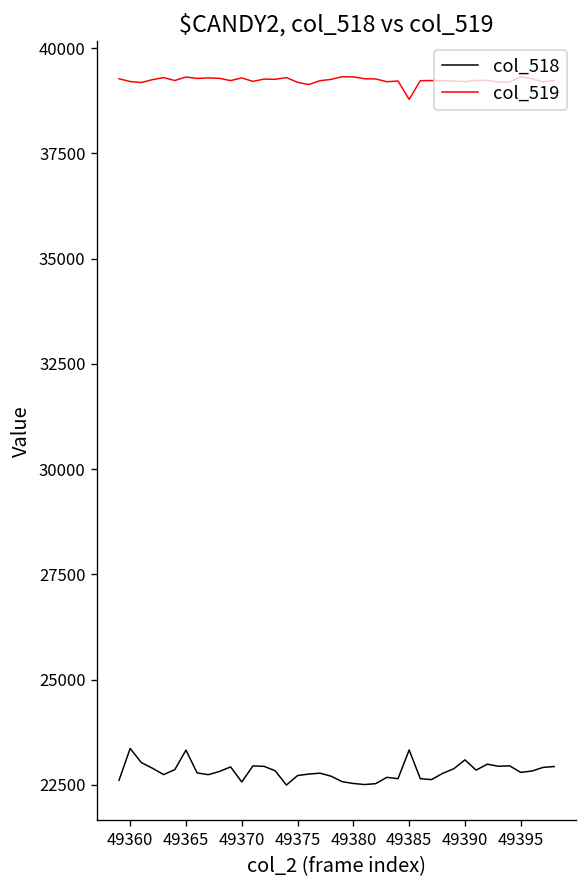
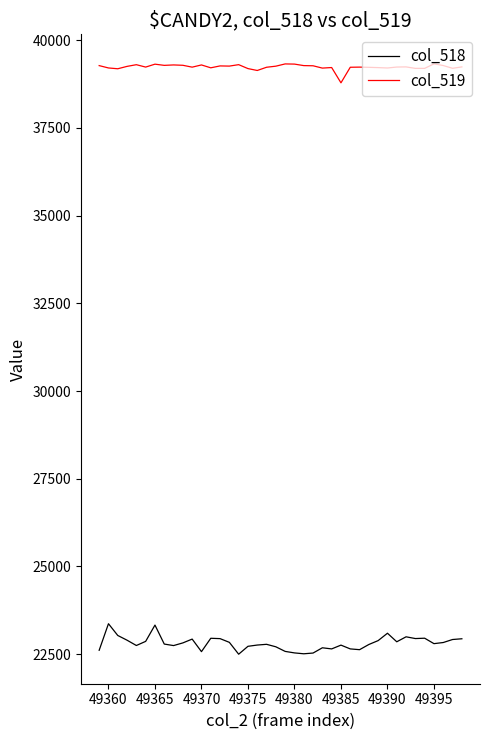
col_518, 49385: 23300 -> 22800
